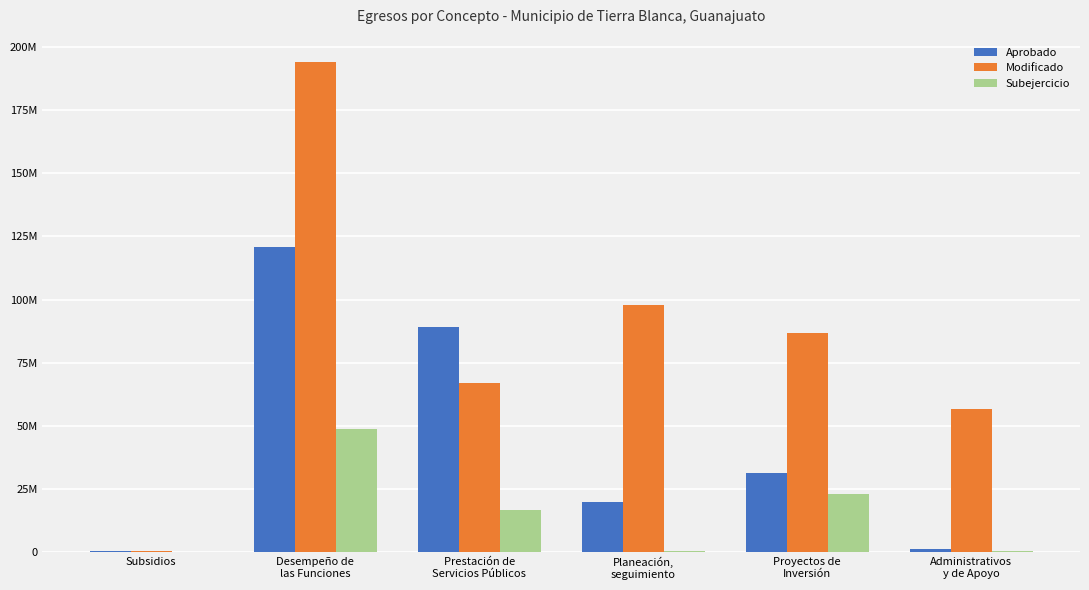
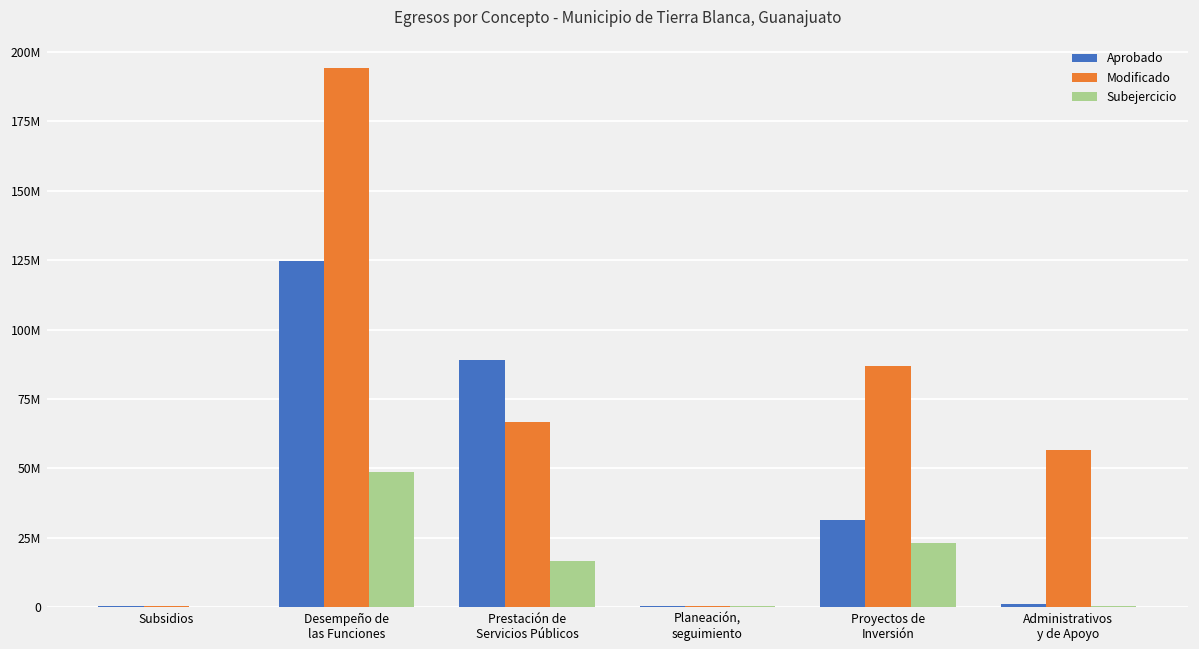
Aprobado, Desempeño de las Funciones: 121000000 -> 125000000
Aprobado, Planeación, seguimiento: 20000000 -> 0
Modificado, Planeación, seguimiento: 98000000 -> 0
